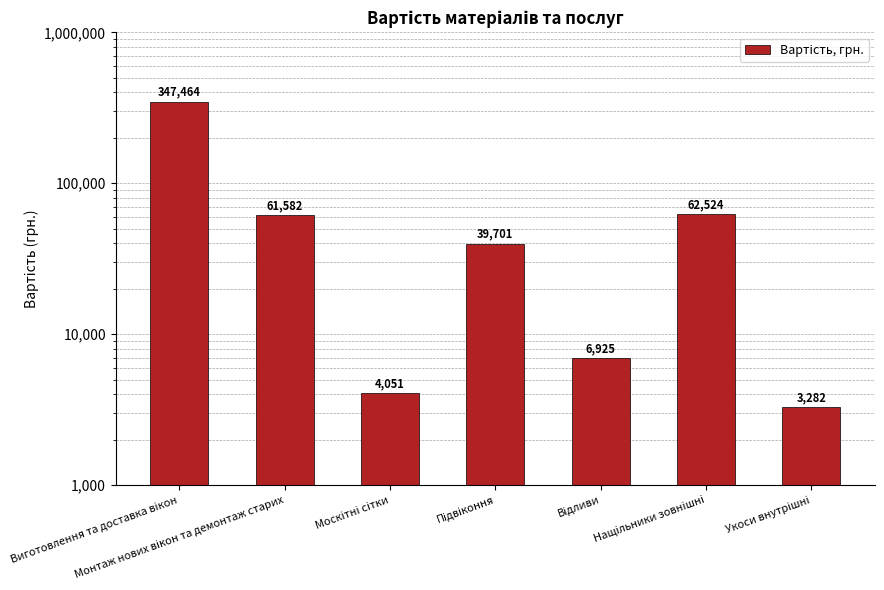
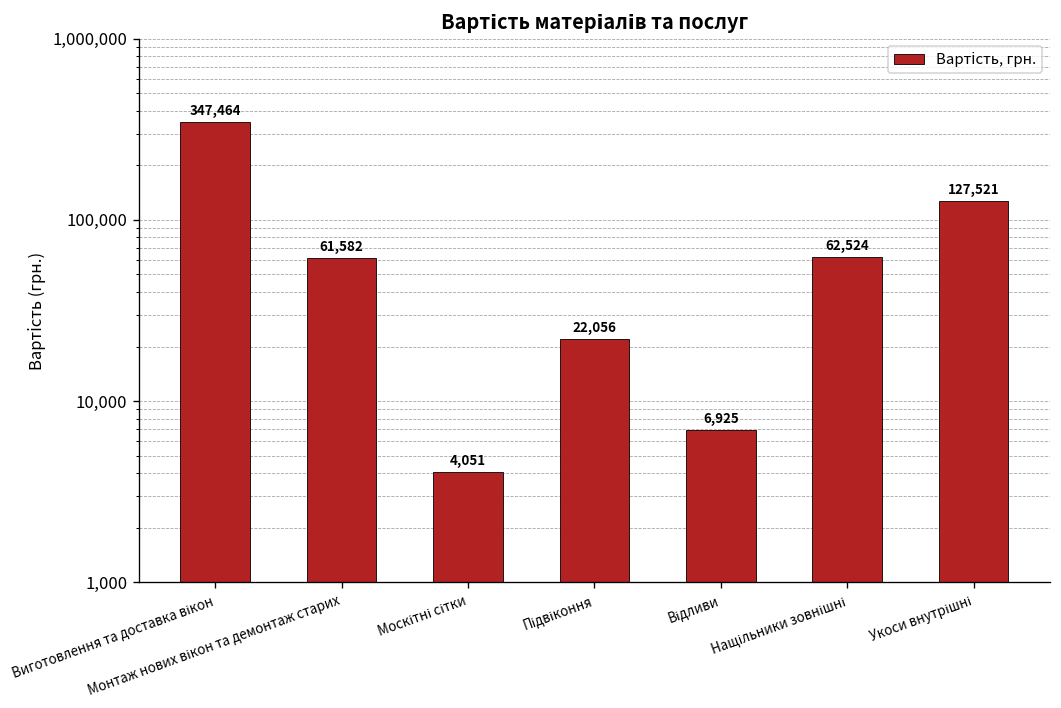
Підвіконня: 39,701 -> 22,056
Укоси внутрішні: 3,282 -> 127,521
